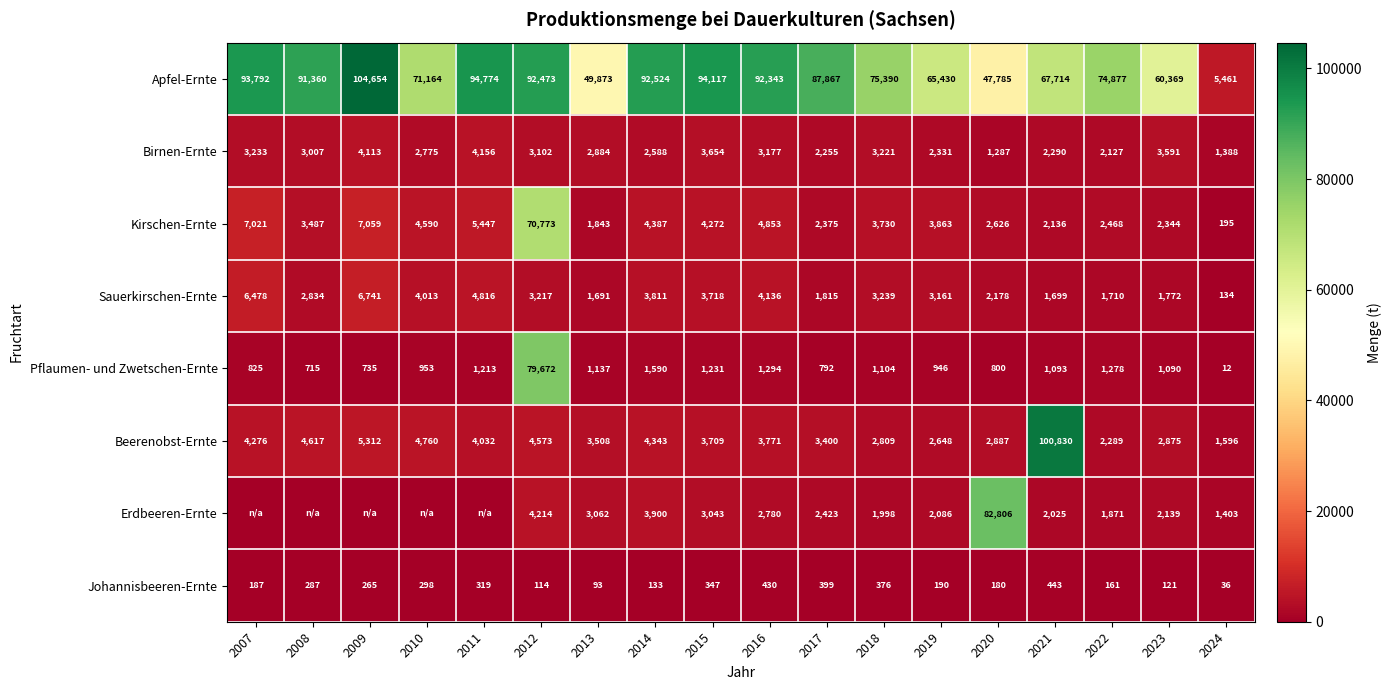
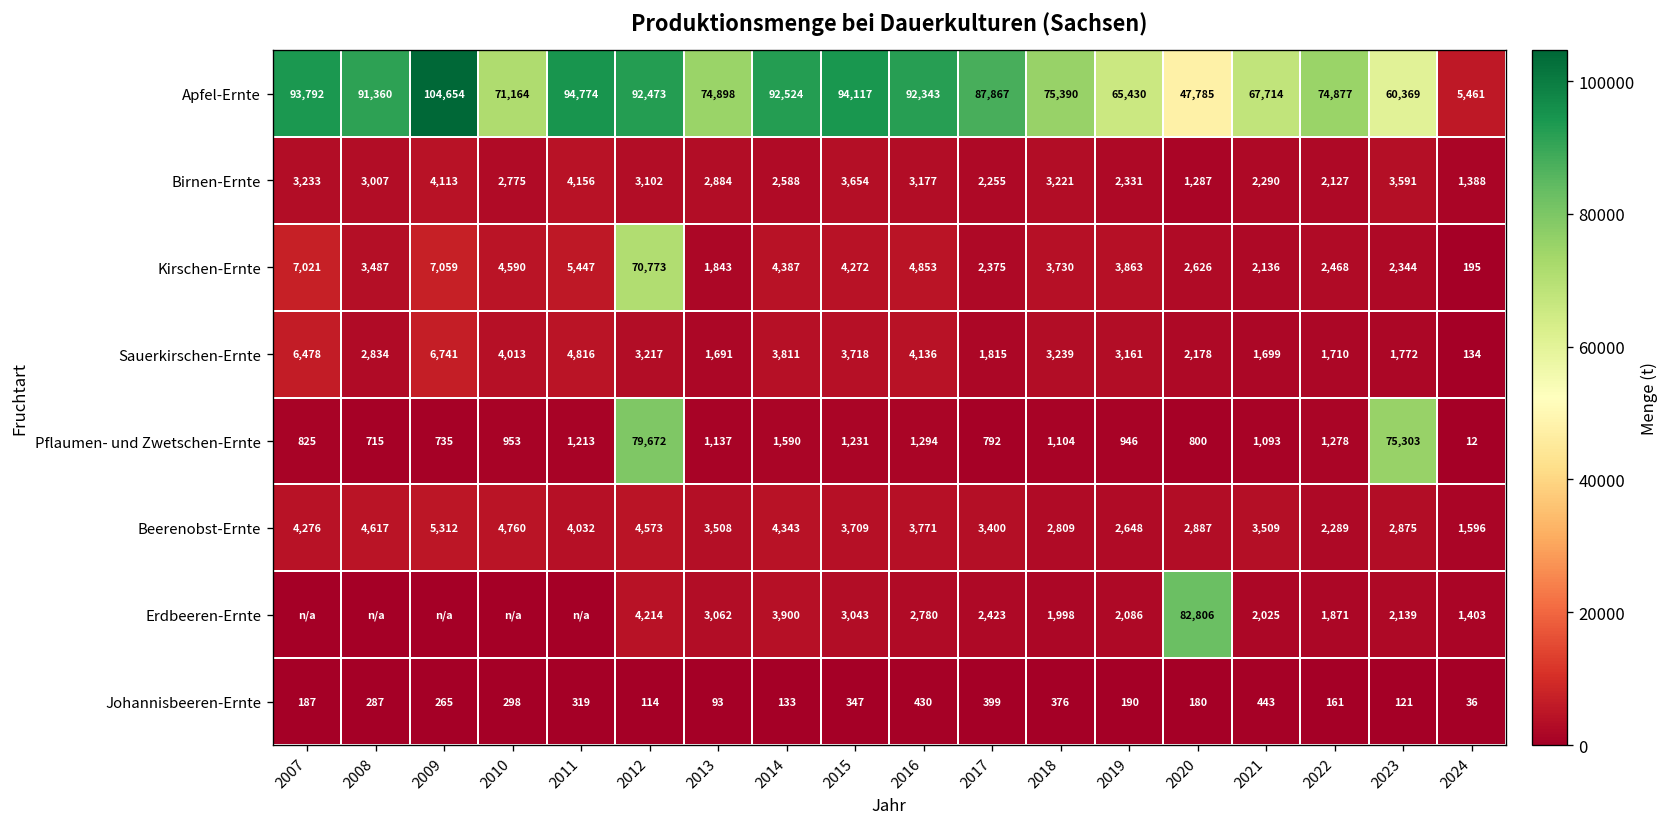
Apfel-Ernte, 2013: 49,873 -> 74,898
Pflaumen- und Zwetschen-Ernte, 2023: 1,090 -> 75,303
Beerenobst-Ernte, 2021: 100,830 -> 3,509
